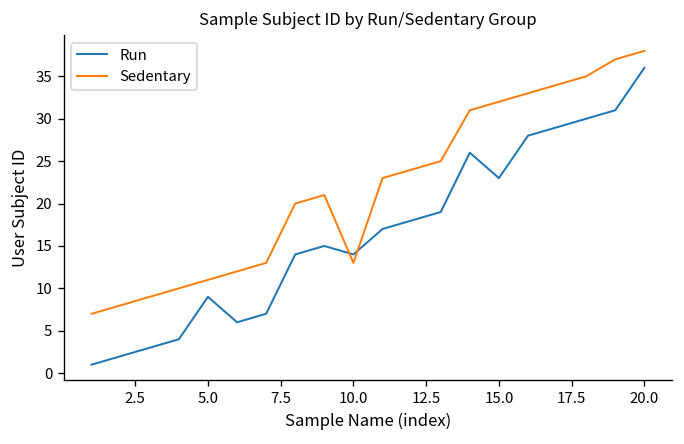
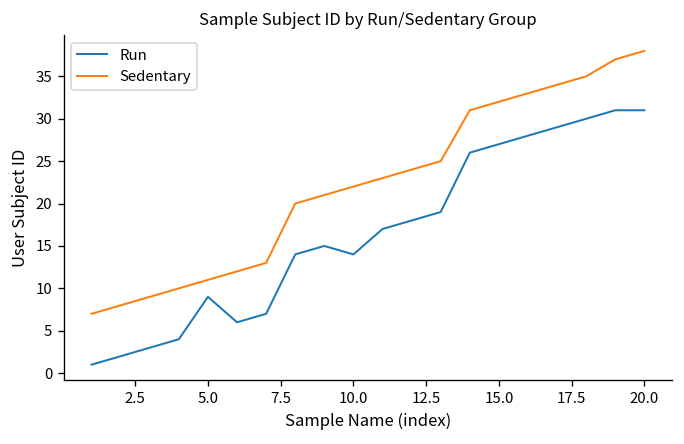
Sedentary, 10.0: 13 -> 22
Run, 15.0: 23 -> 27
Run, 20.0: 36 -> 31
